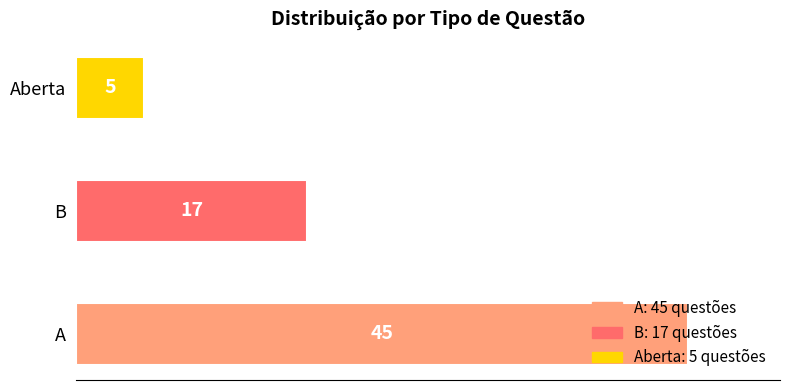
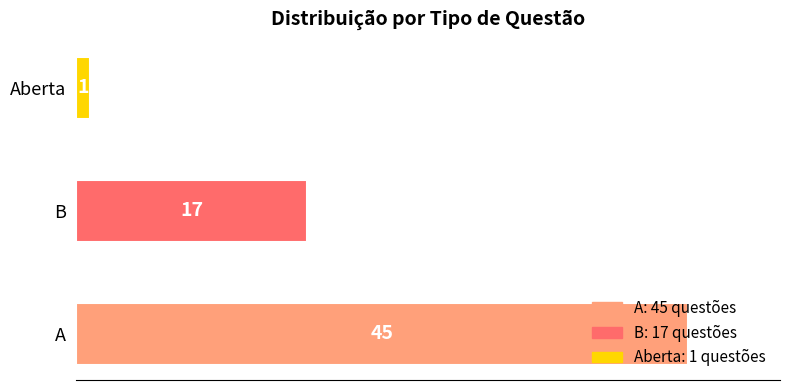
Aberta: 5 -> 1
